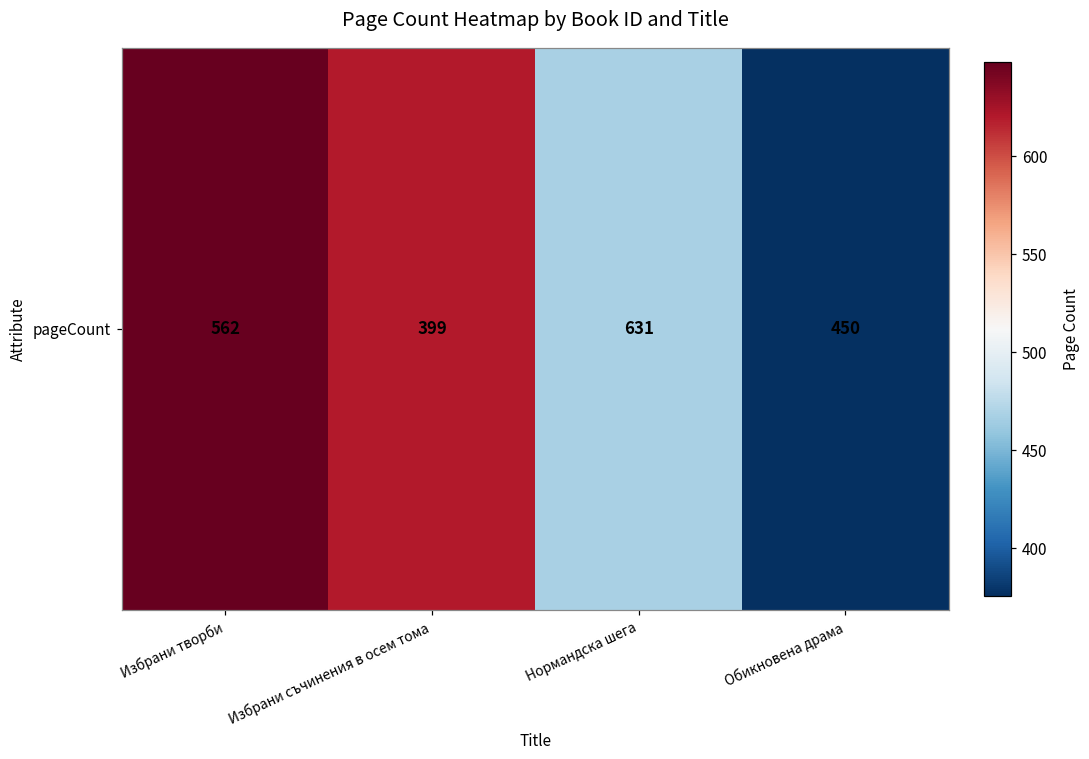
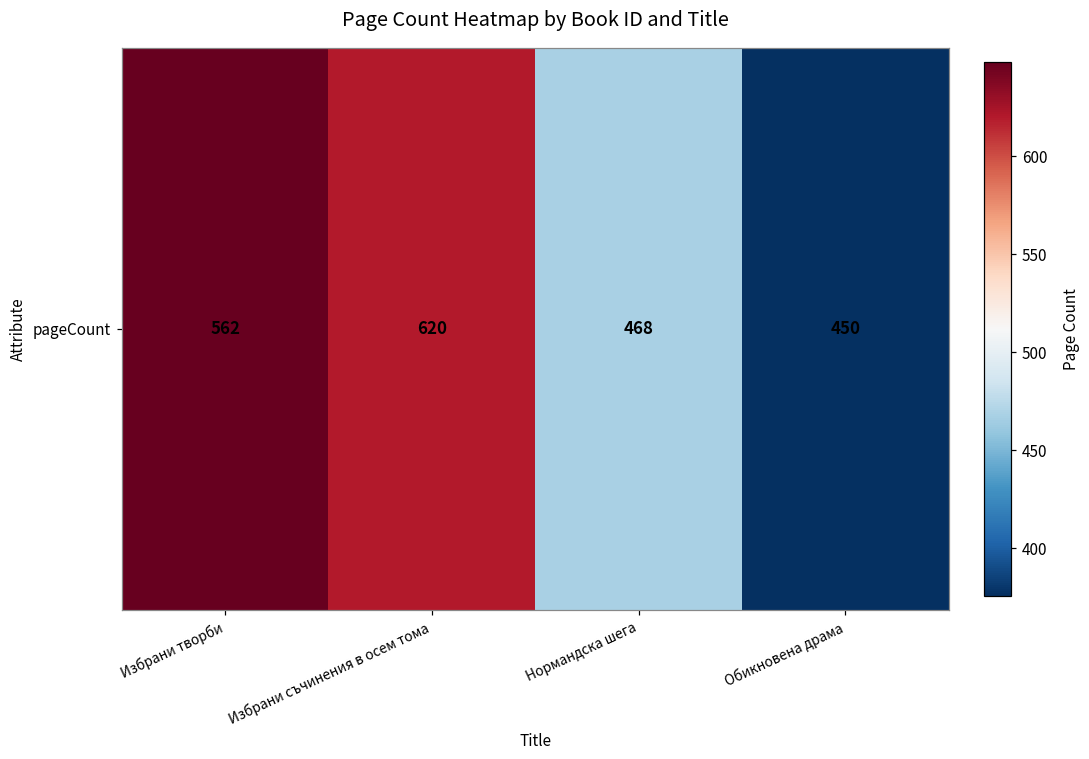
pageCount, Избрани съчинения в осем тома: 399 -> 620
pageCount, Нормандска шега: 631 -> 468
